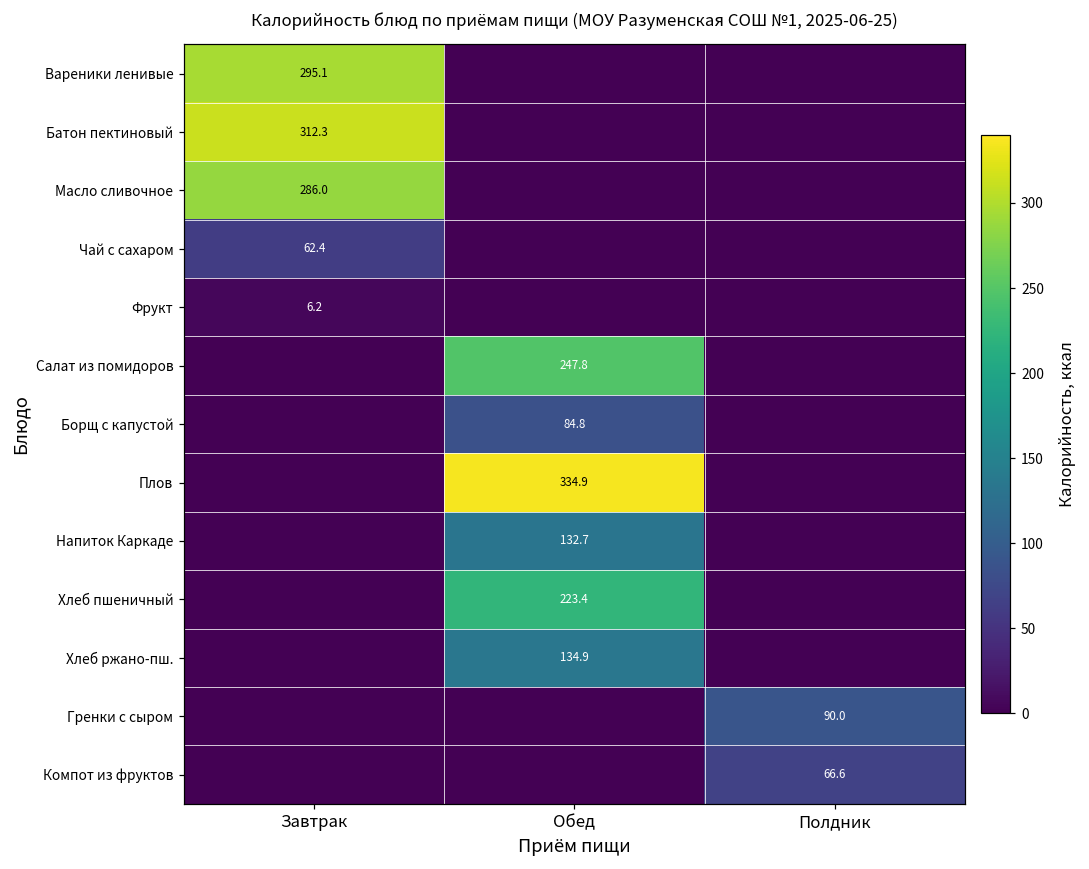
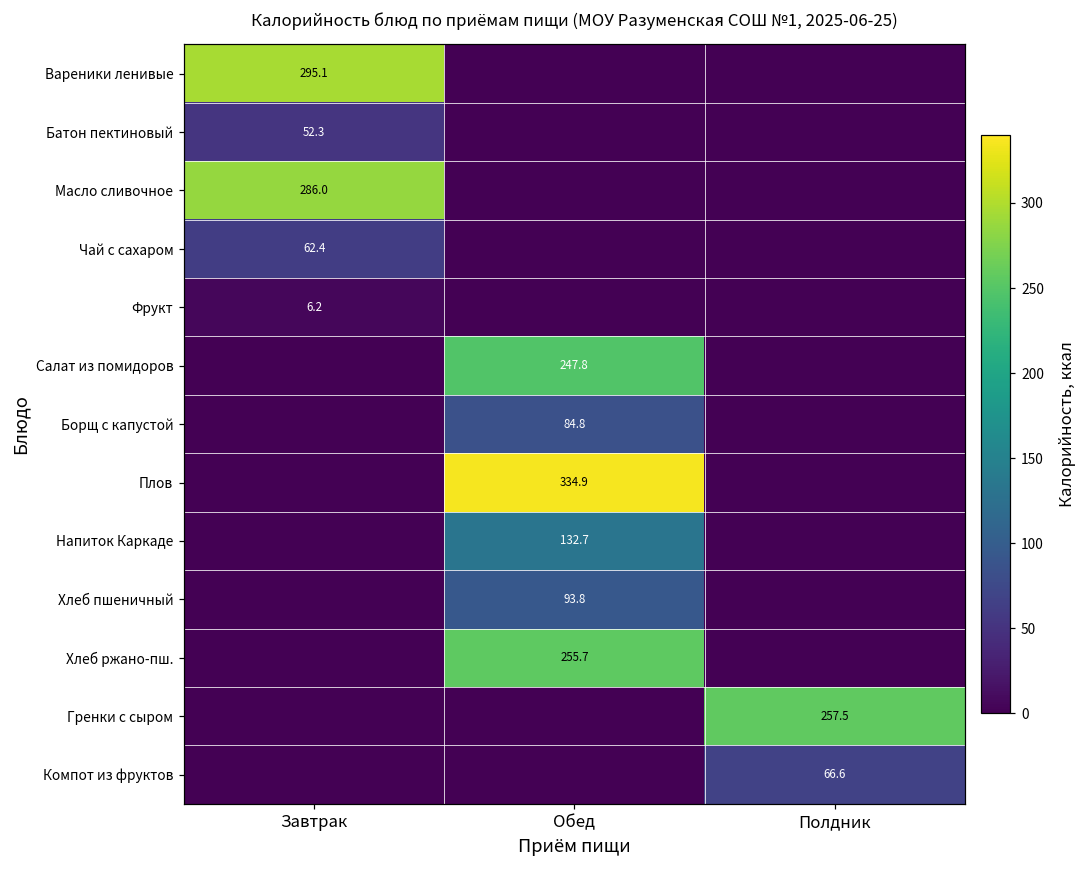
Батон пектиновый, Завтрак: 312.3 -> 52.3
Хлеб пшеничный, Обед: 223.4 -> 93.8
Хлеб ржано-пш., Обед: 134.9 -> 255.7
Гренки с сыром, Полдник: 90.0 -> 257.5
